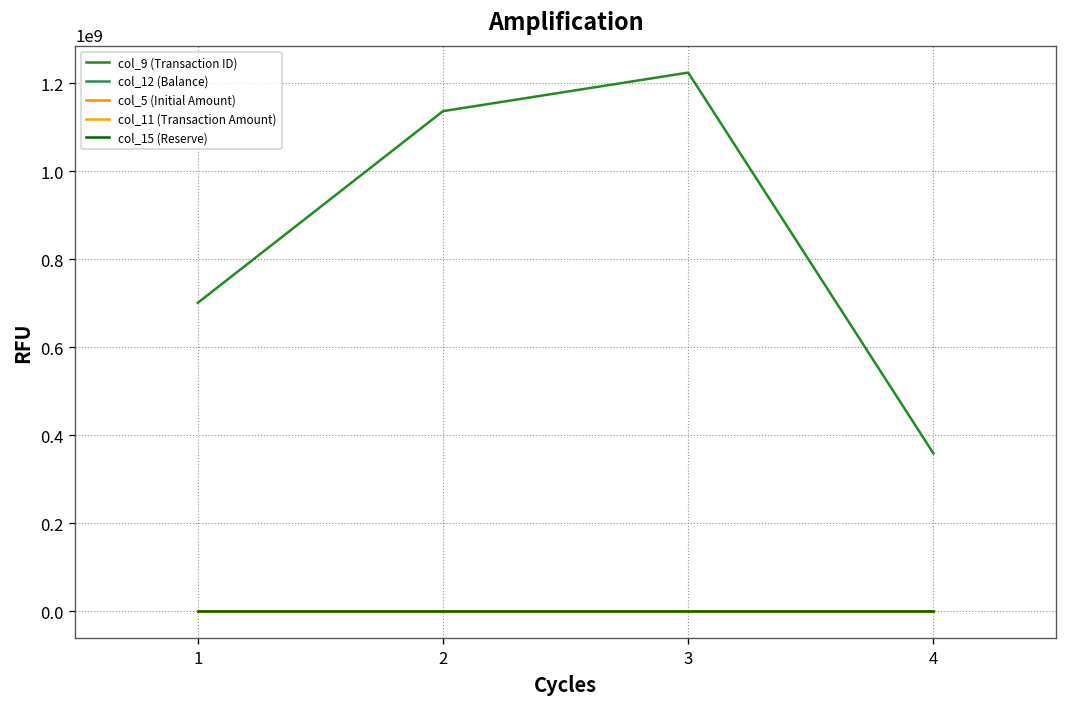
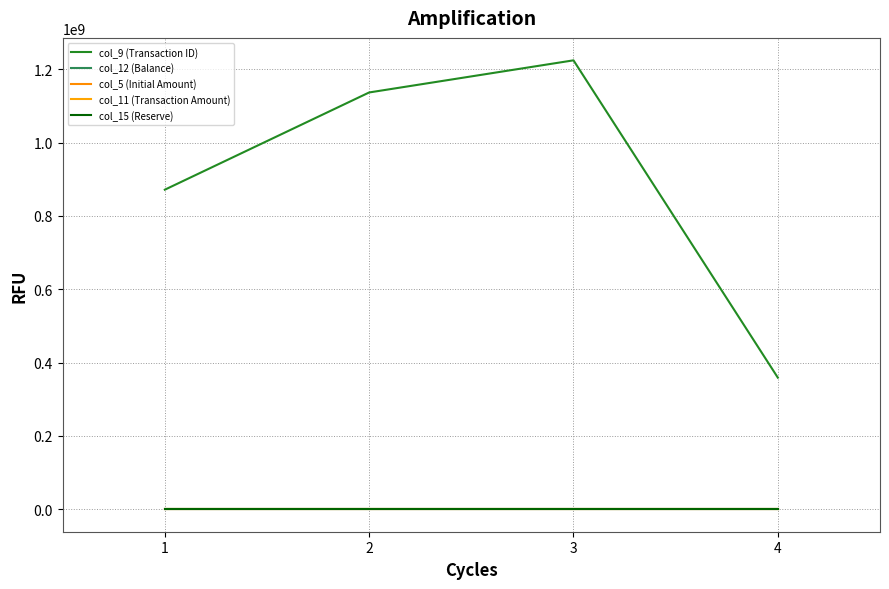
col_9 (Transaction ID), 1: 700000000 -> 870000000
